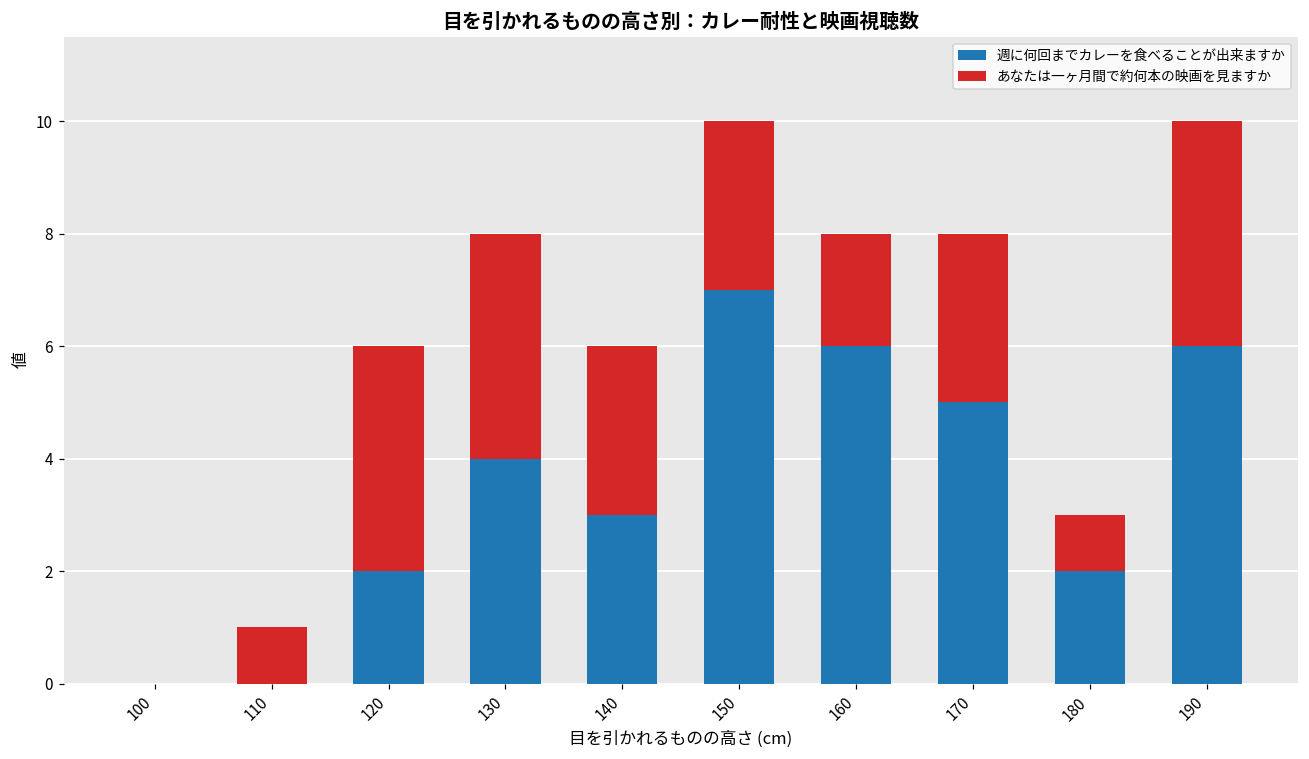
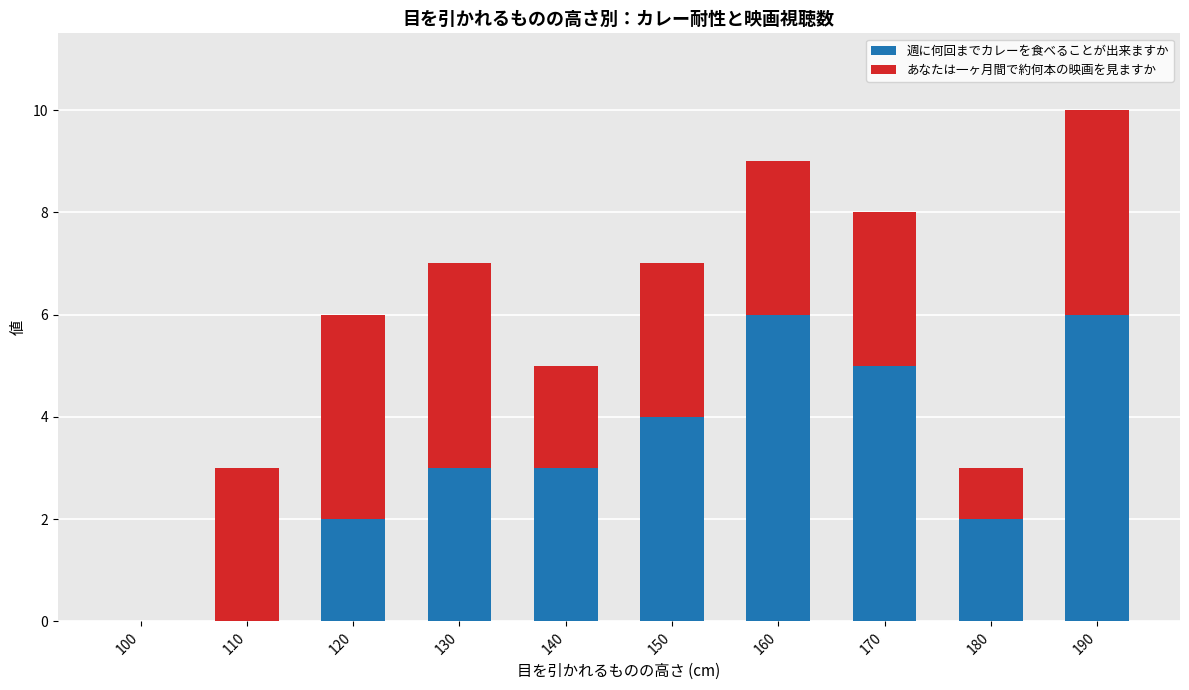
あなたは一ヶ月間で約何本の映画を見ますか, 110: 1 -> 3
週に何回までカレーを食べることが出来ますか, 130: 4 -> 3
あなたは一ヶ月間で約何本の映画を見ますか, 140: 3 -> 2
週に何回までカレーを食べることが出来ますか, 150: 7 -> 4
あなたは一ヶ月間で約何本の映画を見ますか, 160: 2 -> 3
